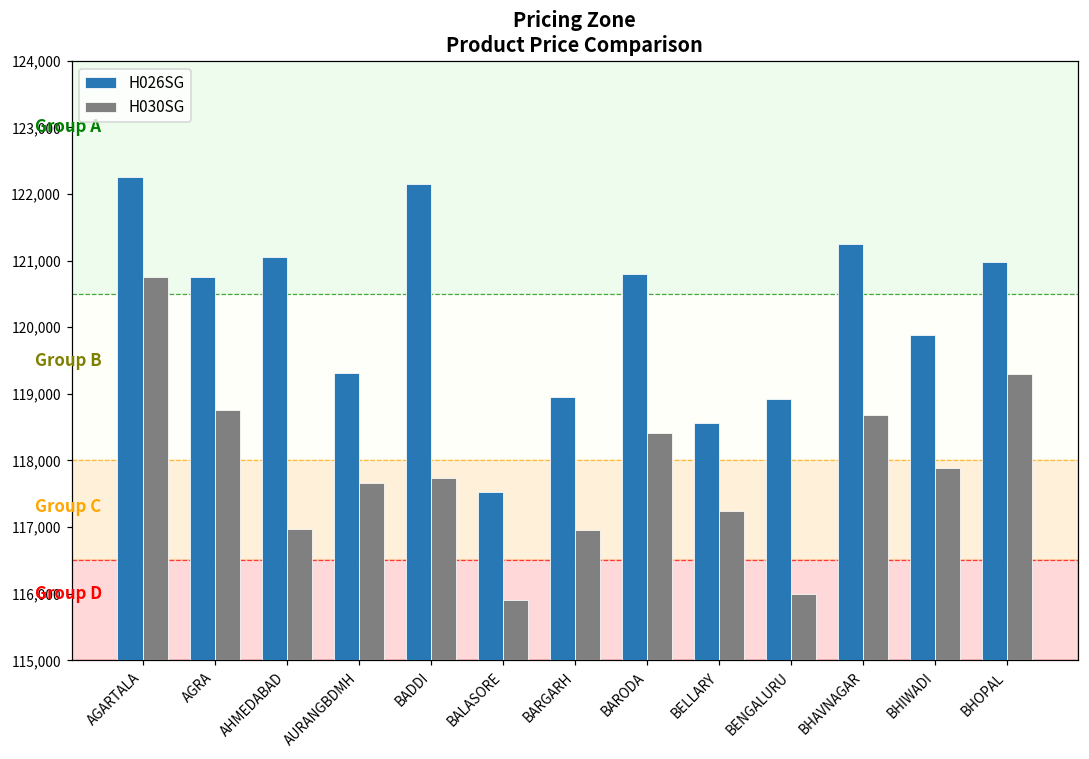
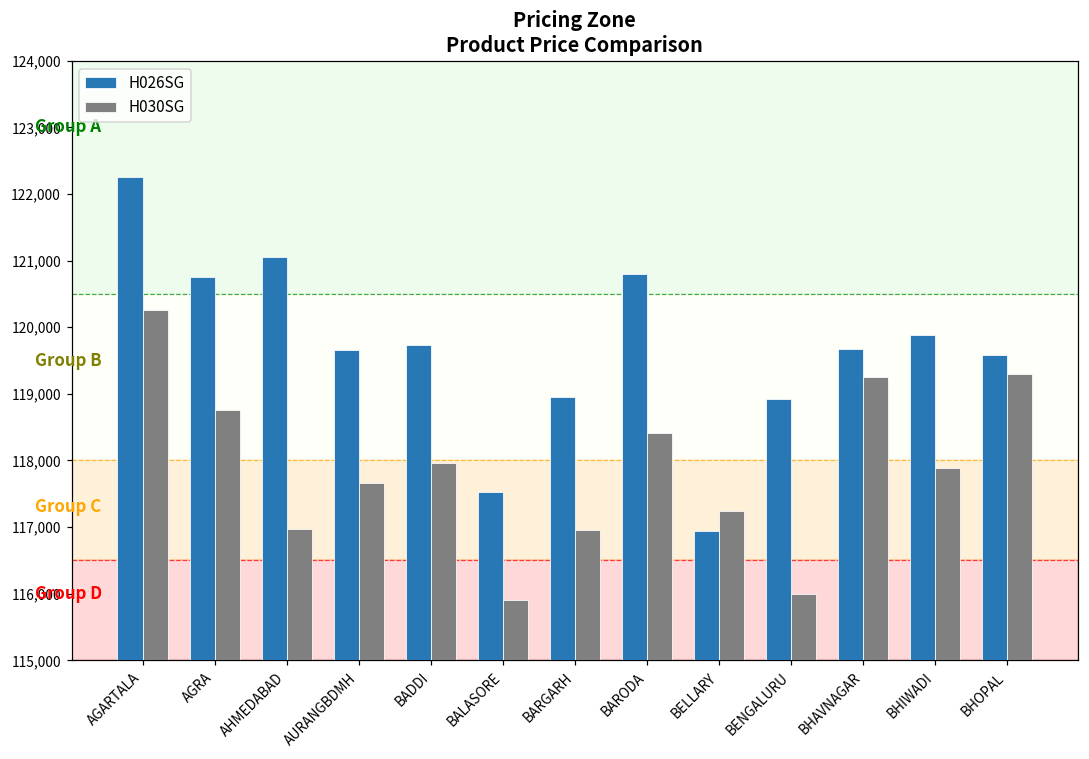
H030SG, AGARTALA: 120,800 -> 120,300
H026SG, AURANGBDMH: 119,300 -> 119,700
H026SG, BADDI: 122,100 -> 119,700
H030SG, BADDI: 117,700 -> 118,000
H026SG, BELLARY: 118,600 -> 116,900
H026SG, BHAVNAGAR: 121,200 -> 119,700
H030SG, BHAVNAGAR: 118,700 -> 119,300
H026SG, BHOPAL: 121,000 -> 119,600
